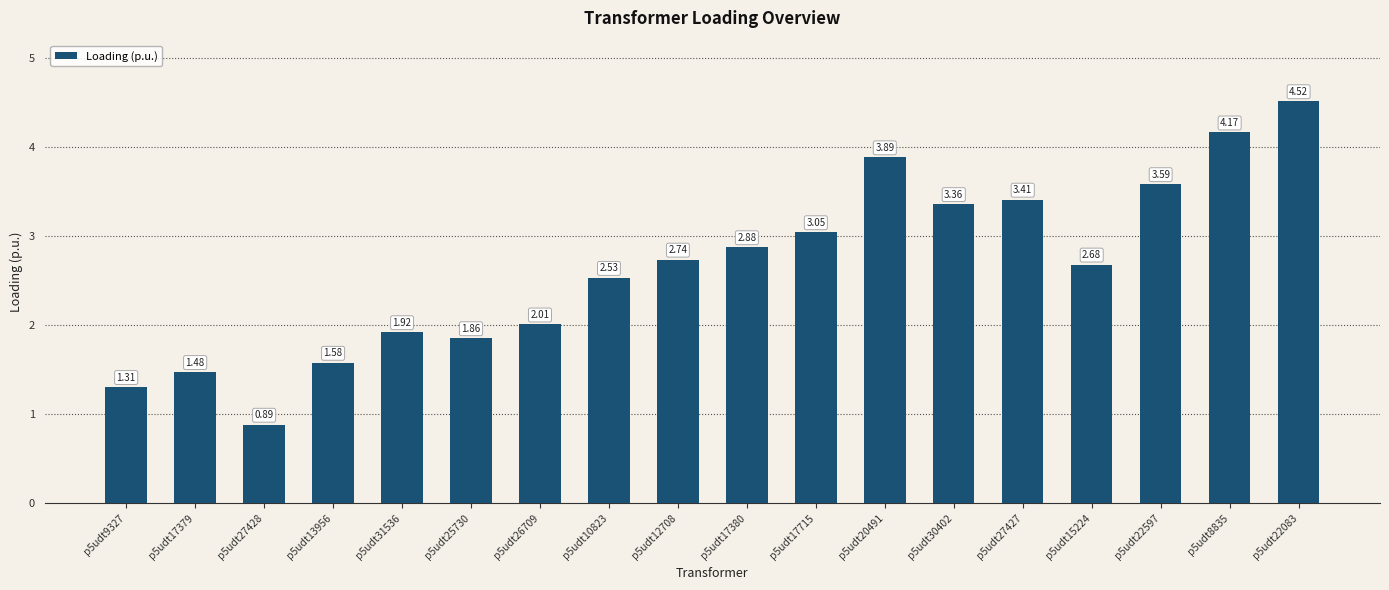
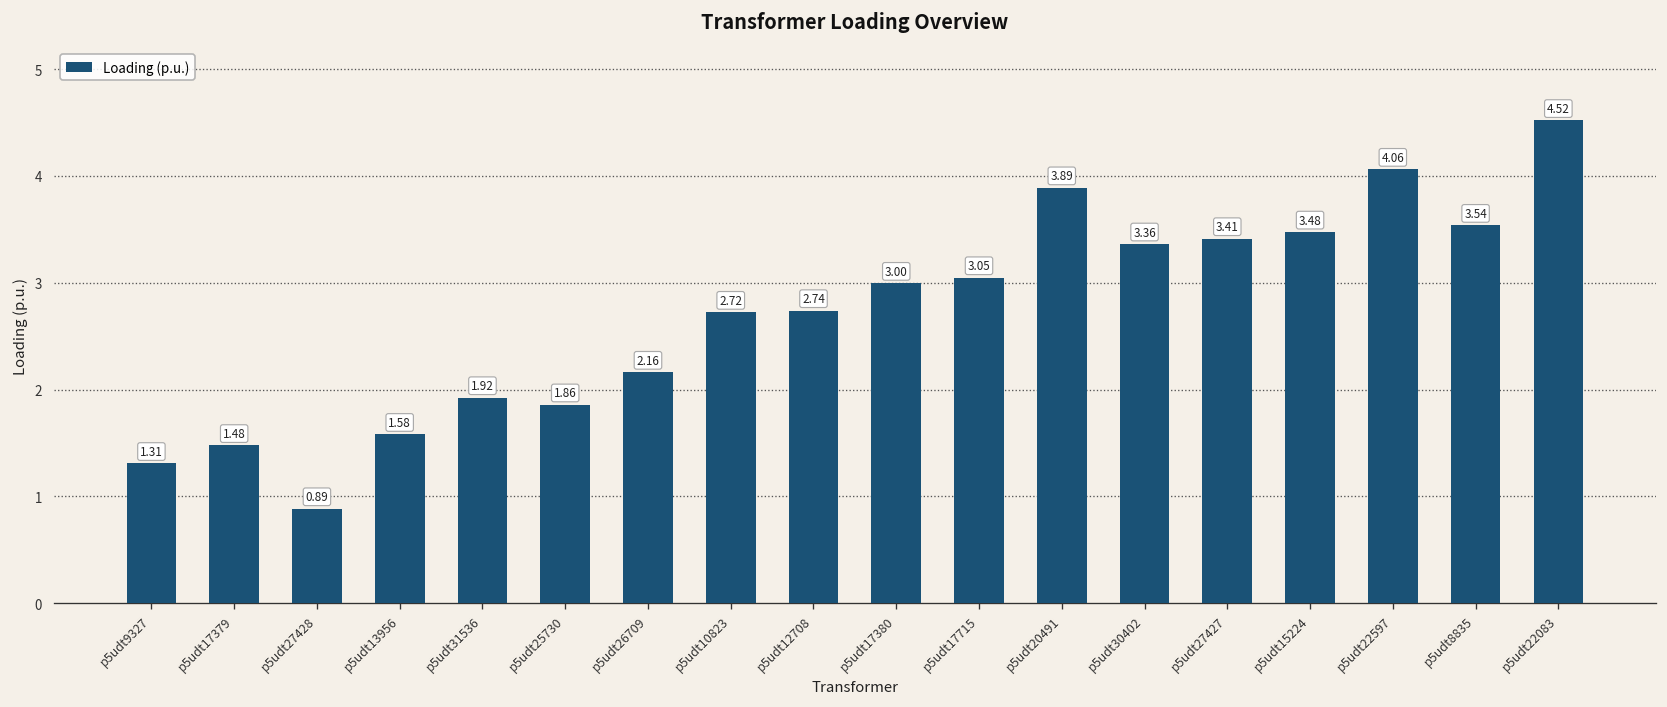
p5udt26709: 2.01 -> 2.16
p5udt10823: 2.53 -> 2.72
p5udt17380: 2.88 -> 3.00
p5udt15224: 2.68 -> 3.48
p5udt22597: 3.59 -> 4.06
p5udt8835: 4.17 -> 3.54
